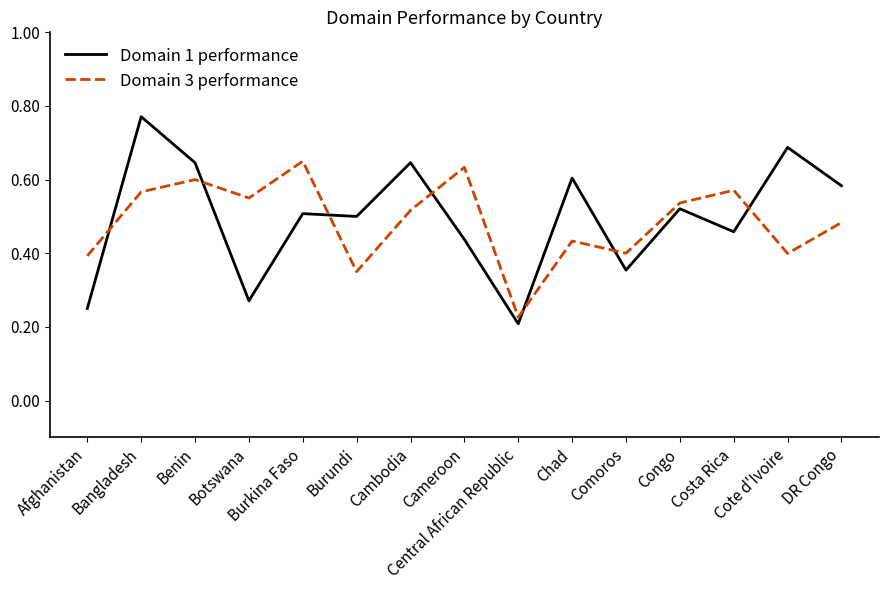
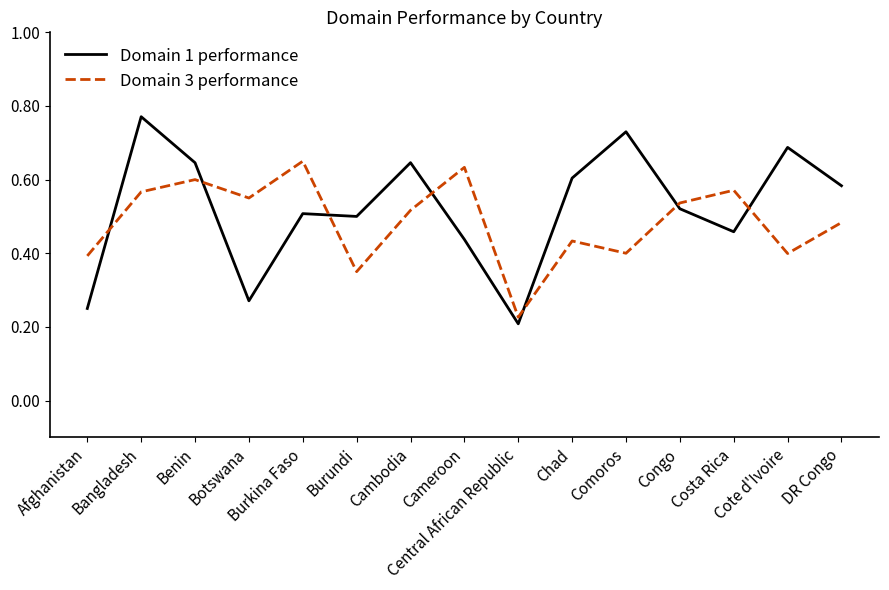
Domain 1 performance, Comoros: 0.35 -> 0.73
